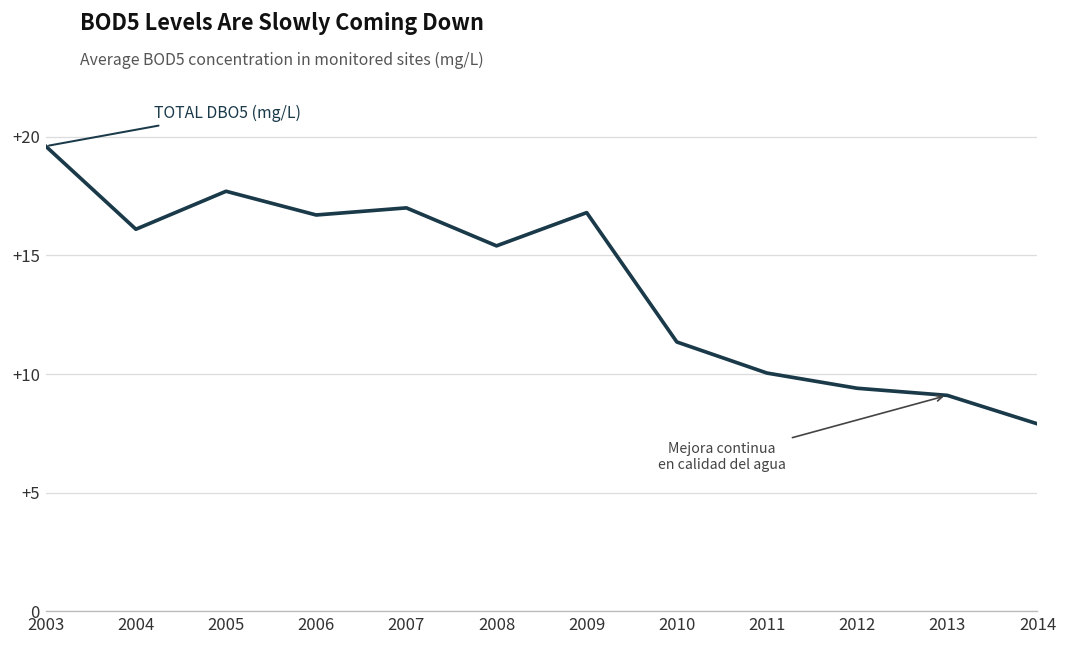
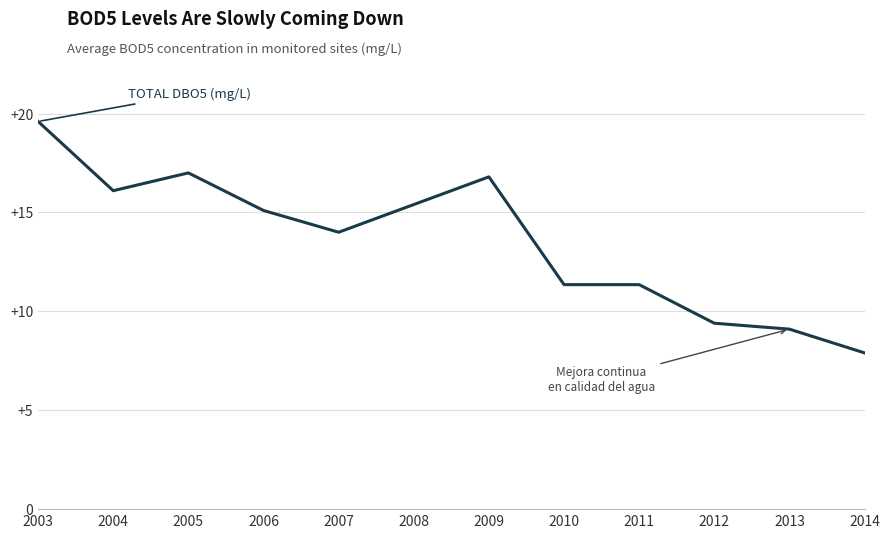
2005: +17.7 -> +17.0
2006: +16.7 -> +15.1
2007: +17 -> +14
2011: +10.0 -> +11.4
